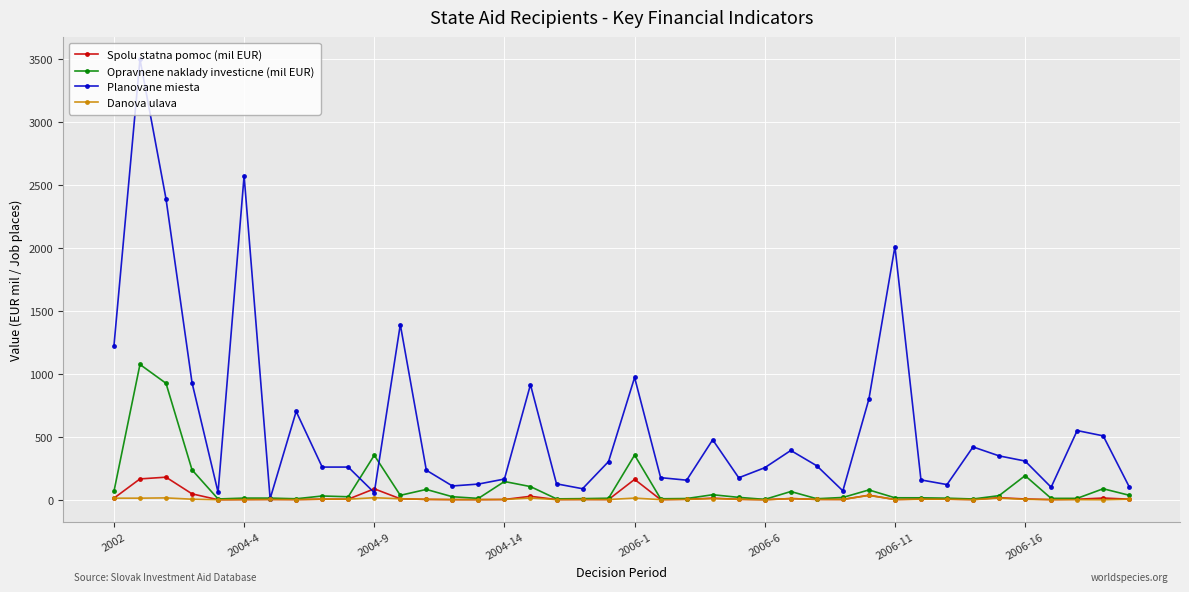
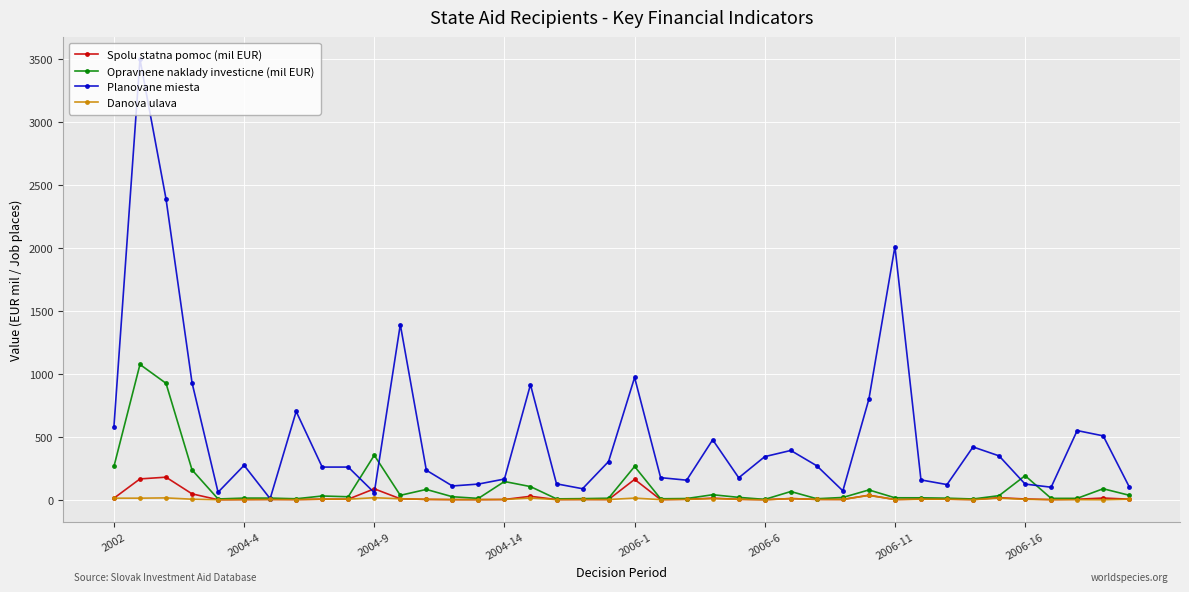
Opravnene naklady investicne (mil EUR), 2002: 70 -> 260
Planovane miesta, 2002: 1220 -> 580
Planovane miesta, 2004-4: 2570 -> 270
Opravnene naklady investicne (mil EUR), 2006-1: 360 -> 270
Planovane miesta, 2006-6: 260 -> 340
Planovane miesta, 2006-16: 310 -> 130
